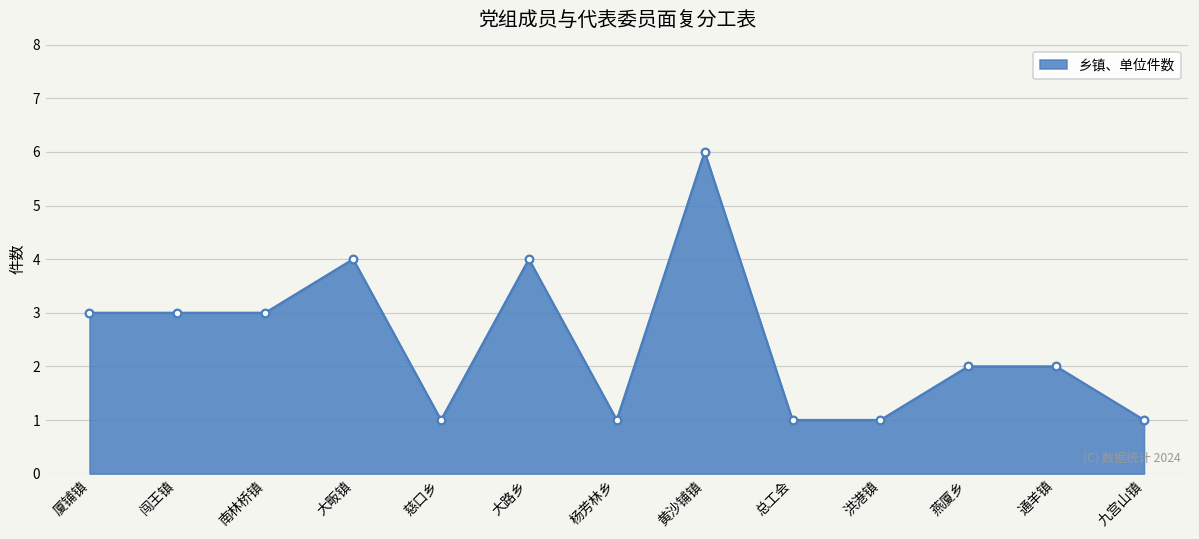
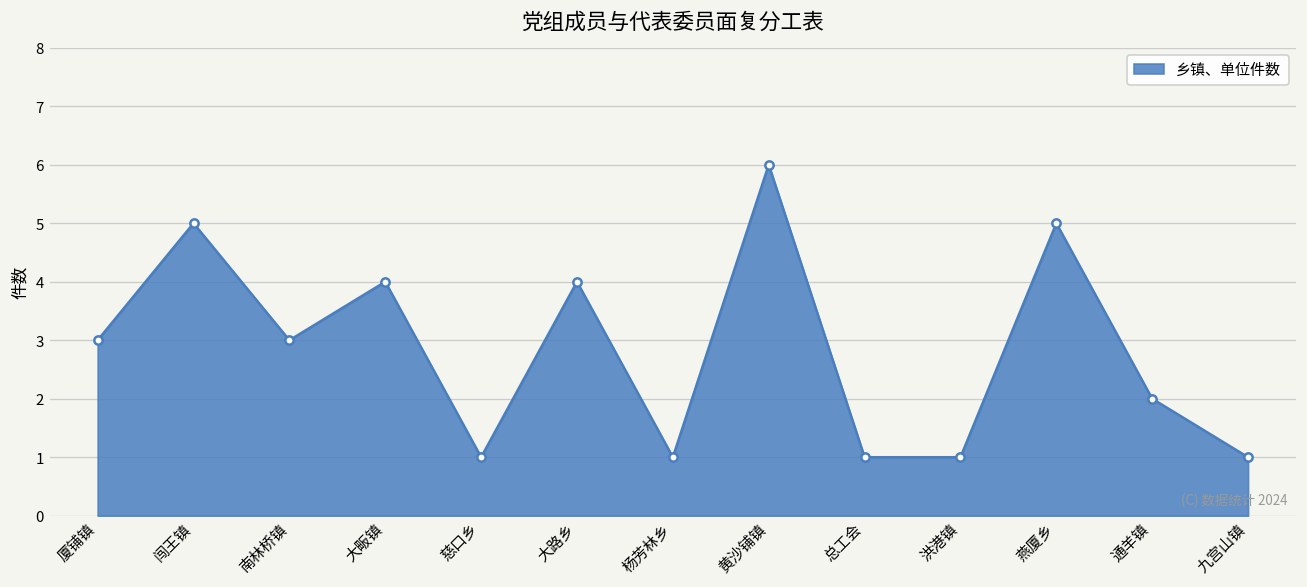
闯王镇: 3 -> 5
燕厦乡: 2 -> 5
